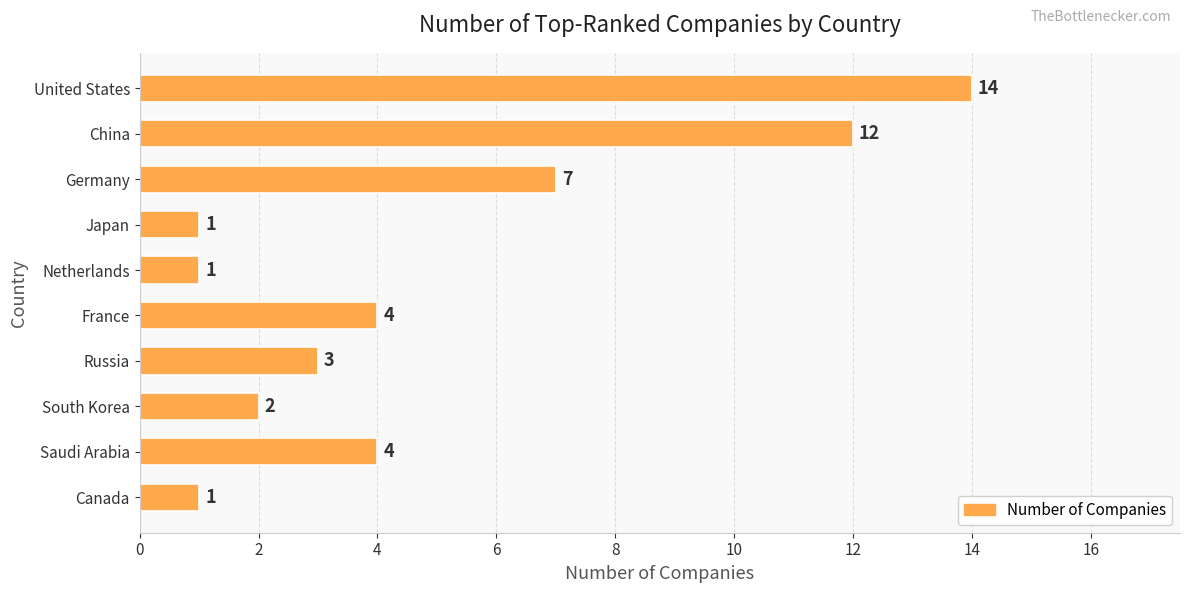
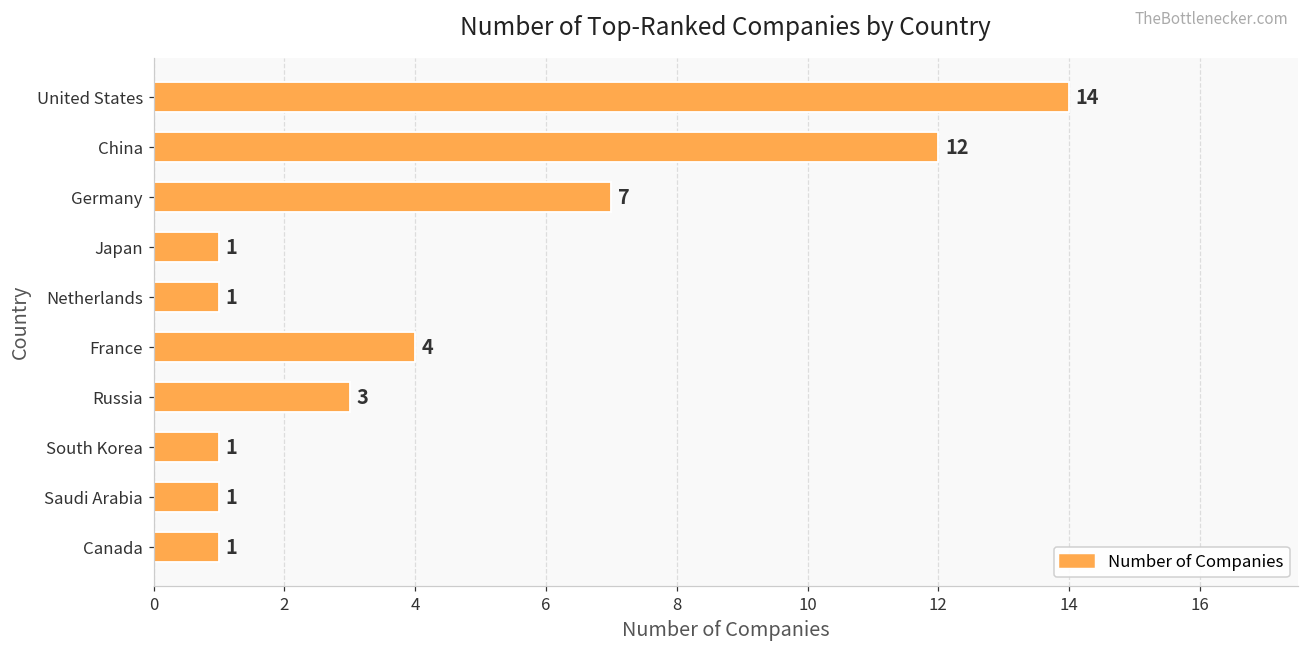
South Korea: 2 -> 1
Saudi Arabia: 4 -> 1
